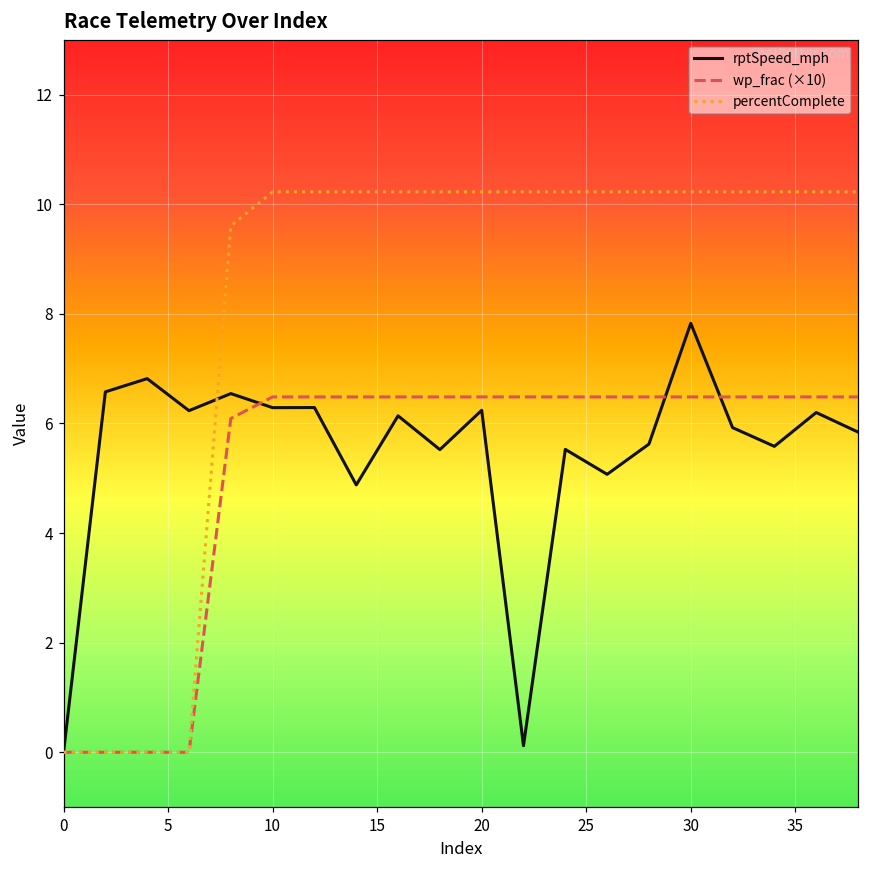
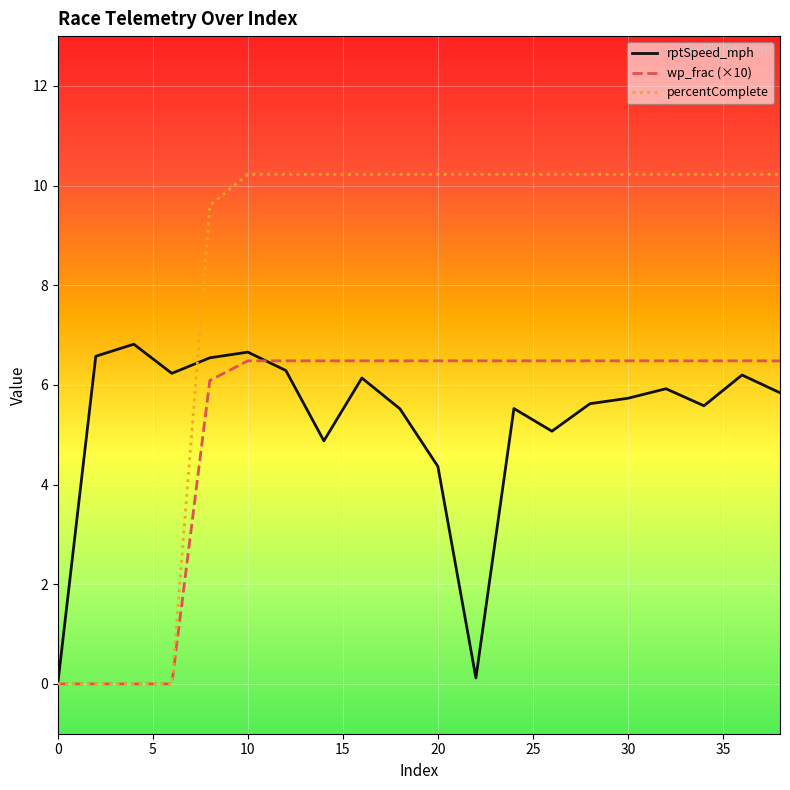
rptSpeed_mph, 10: 6.3 -> 6.7
rptSpeed_mph, 20: 6.2 -> 4.4
rptSpeed_mph, 30: 7.8 -> 5.7
